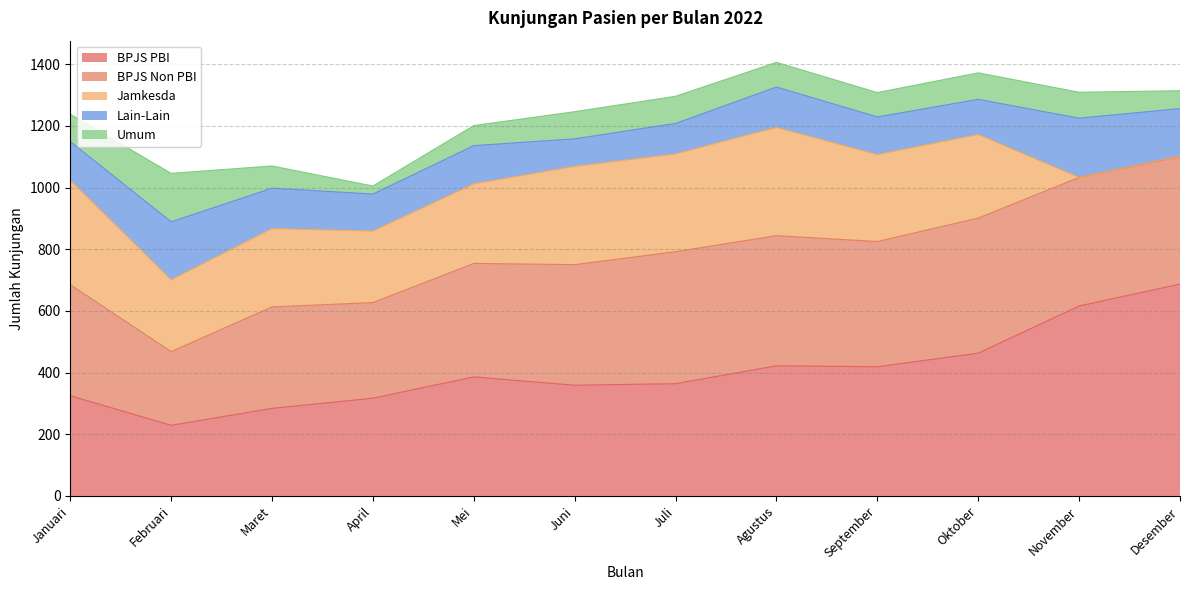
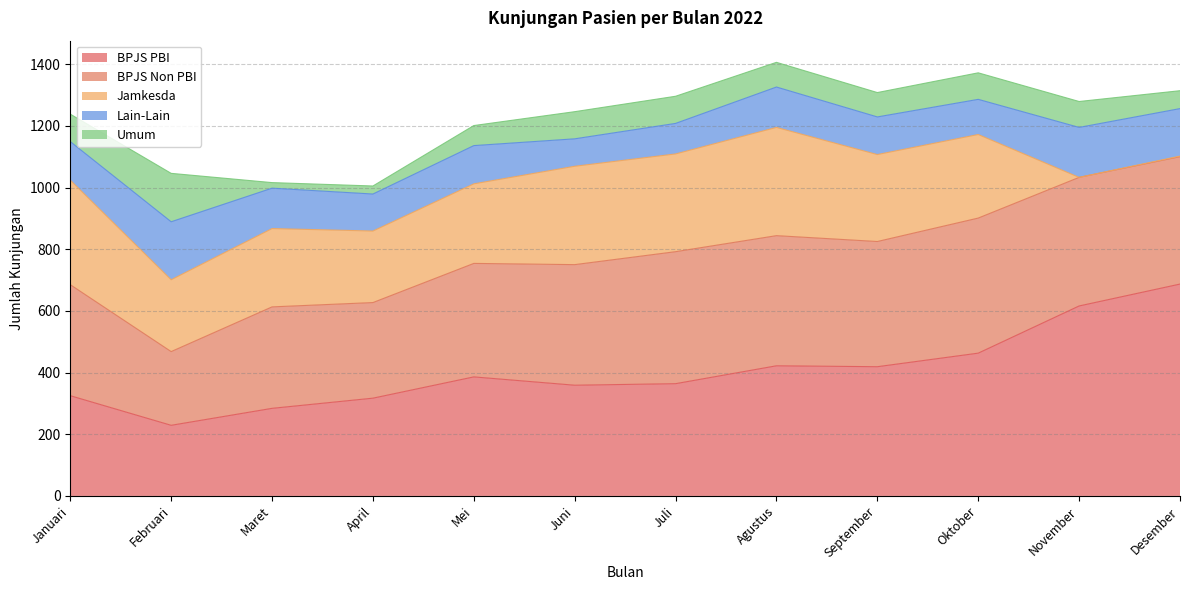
Umum, Maret: 70 -> 20
Lain-Lain, November: 190 -> 160
